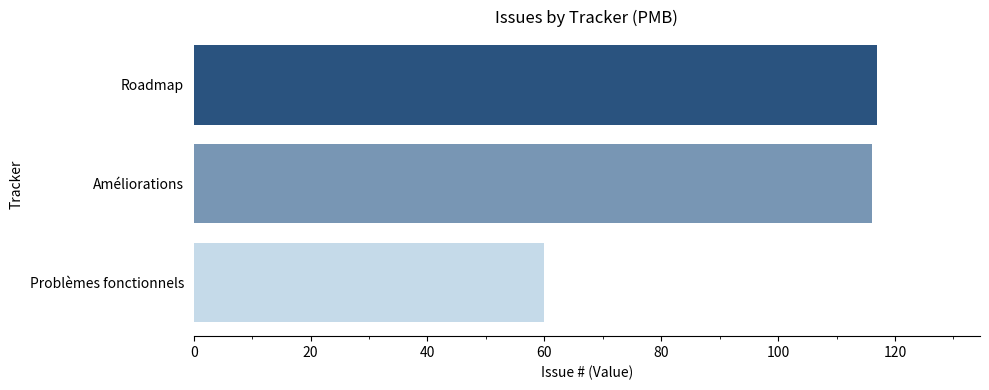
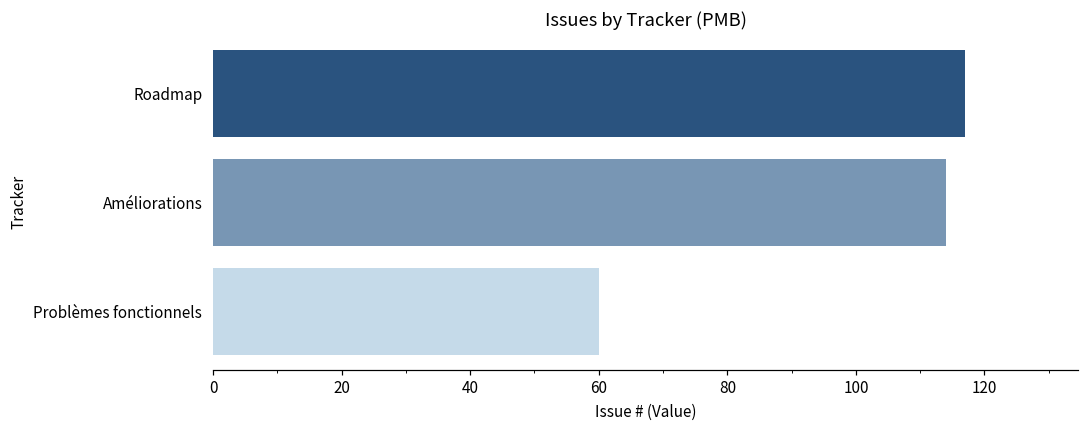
Améliorations: 116 -> 114
